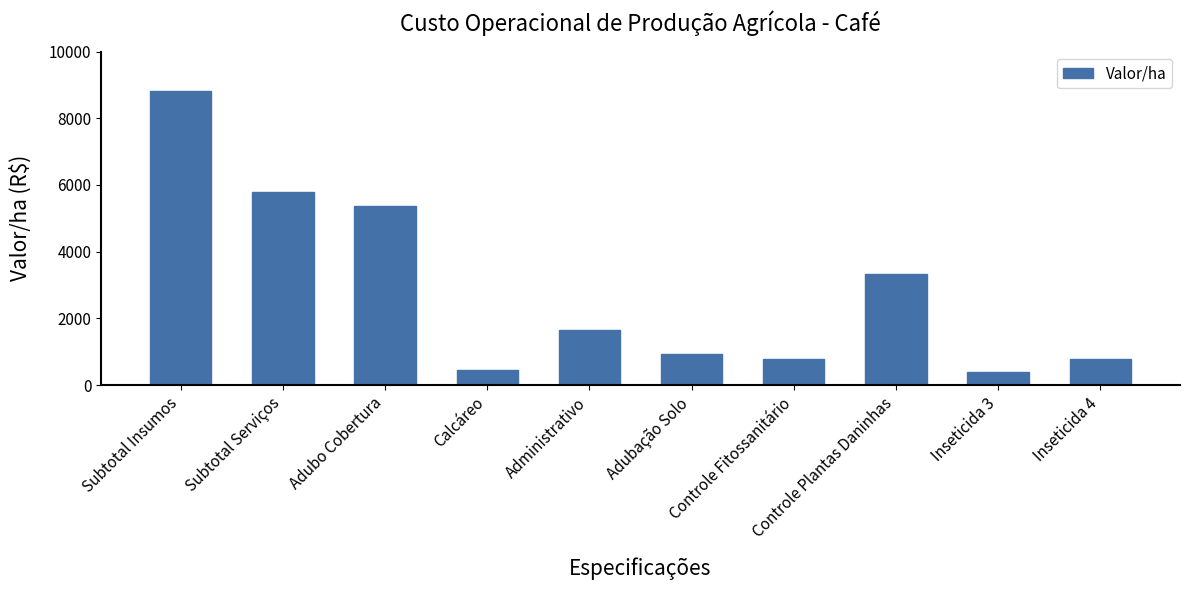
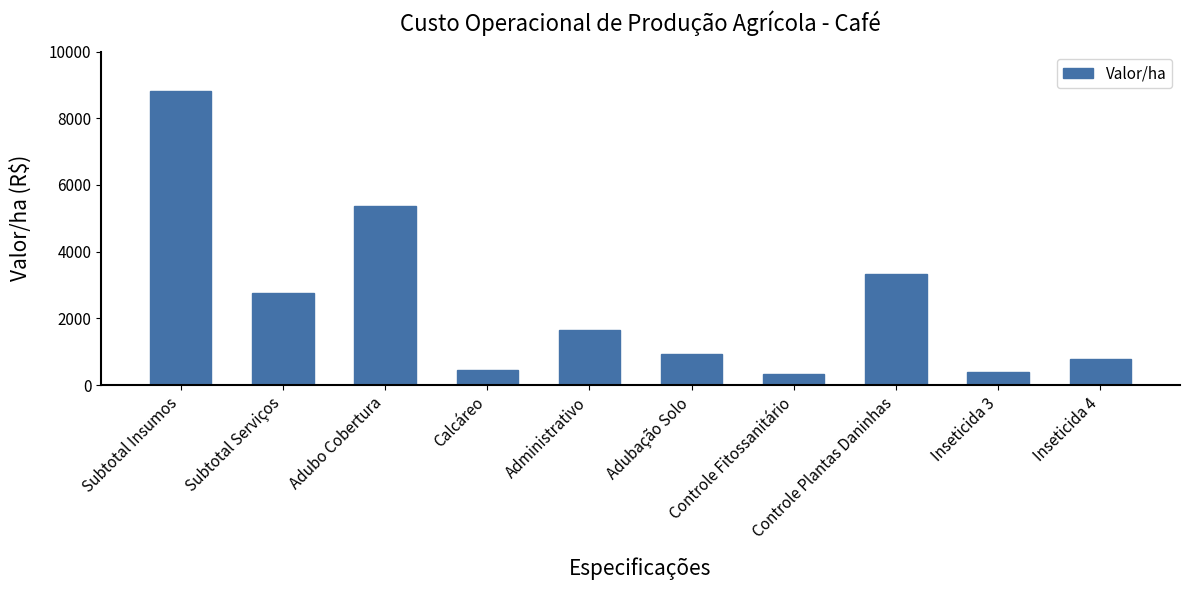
Subtotal Serviços: 5800 -> 2800
Controle Fitossanitário: 800 -> 300
